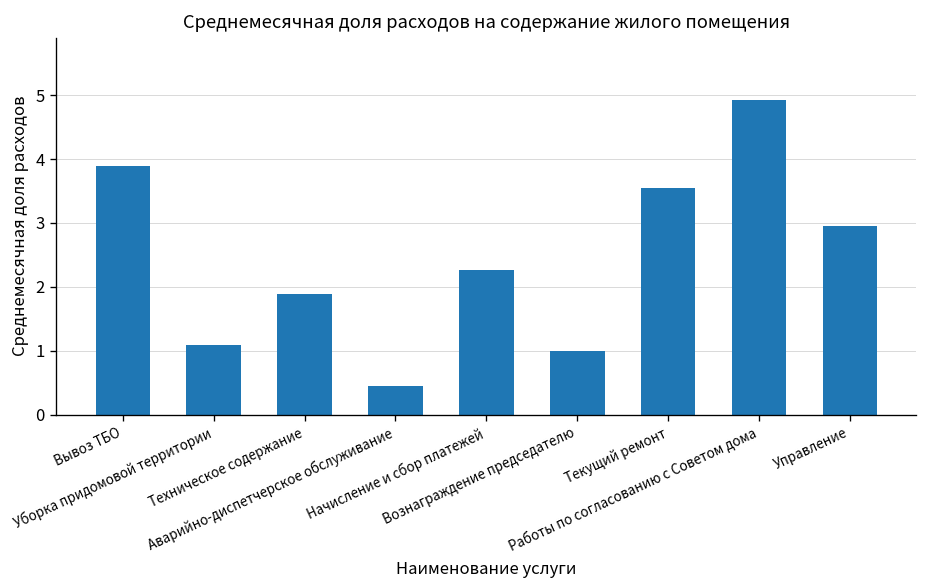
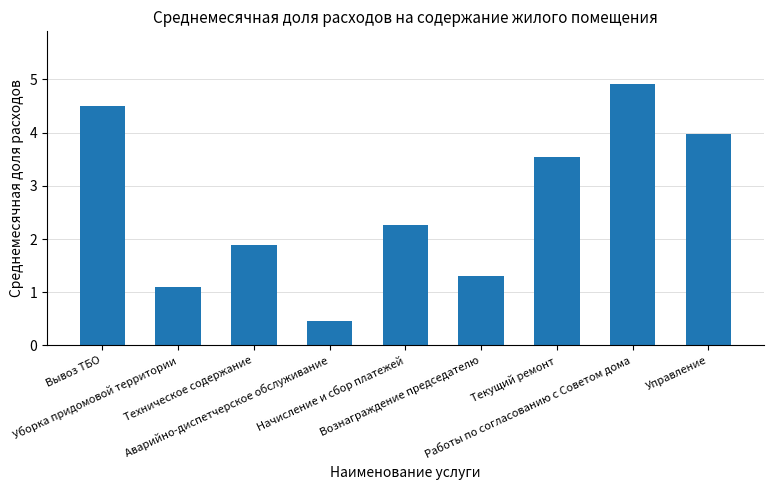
Вывоз ТБО: 3.9 -> 4.5
Вознаграждение председателю: 1.0 -> 1.3
Управление: 3.0 -> 4.0
